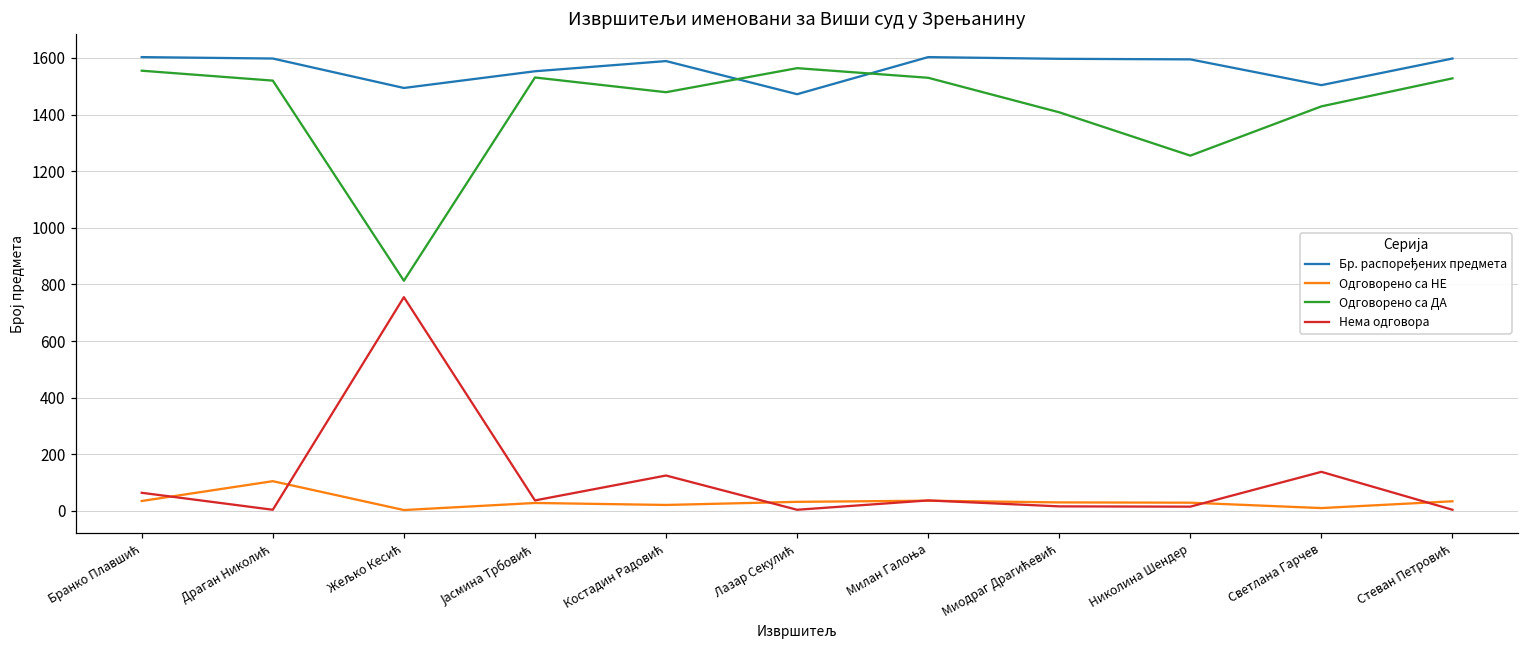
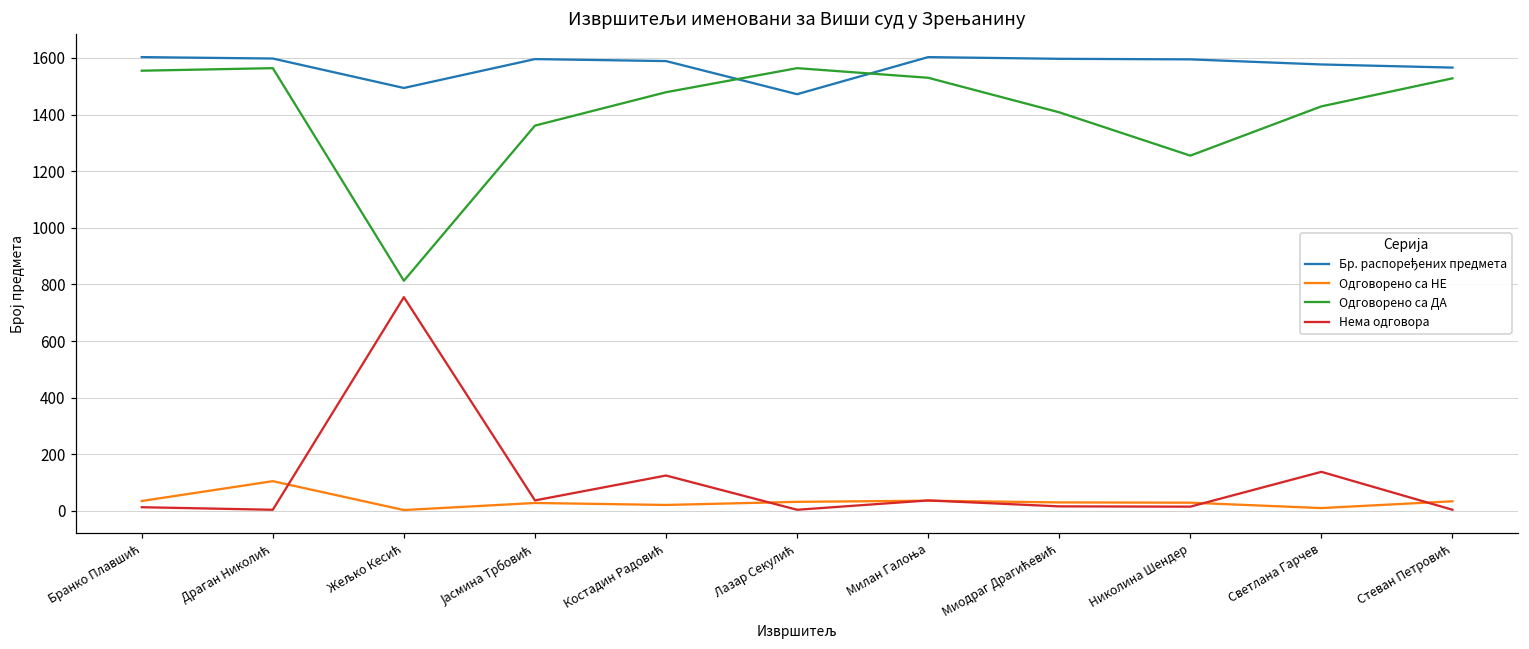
Нема одговора, Бранко Плавшић: 60 -> 10
Одговорено са ДА, Драган Николић: 1520 -> 1560
Бр. распоређених предмета, Јасмина Трбовић: 1550 -> 1600
Одговорено са ДА, Јасмина Трбовић: 1530 -> 1360
Бр. распоређених предмета, Светлана Гарчев: 1500 -> 1580
Бр. распоређених предмета, Стеван Петровић: 1600 -> 1570
